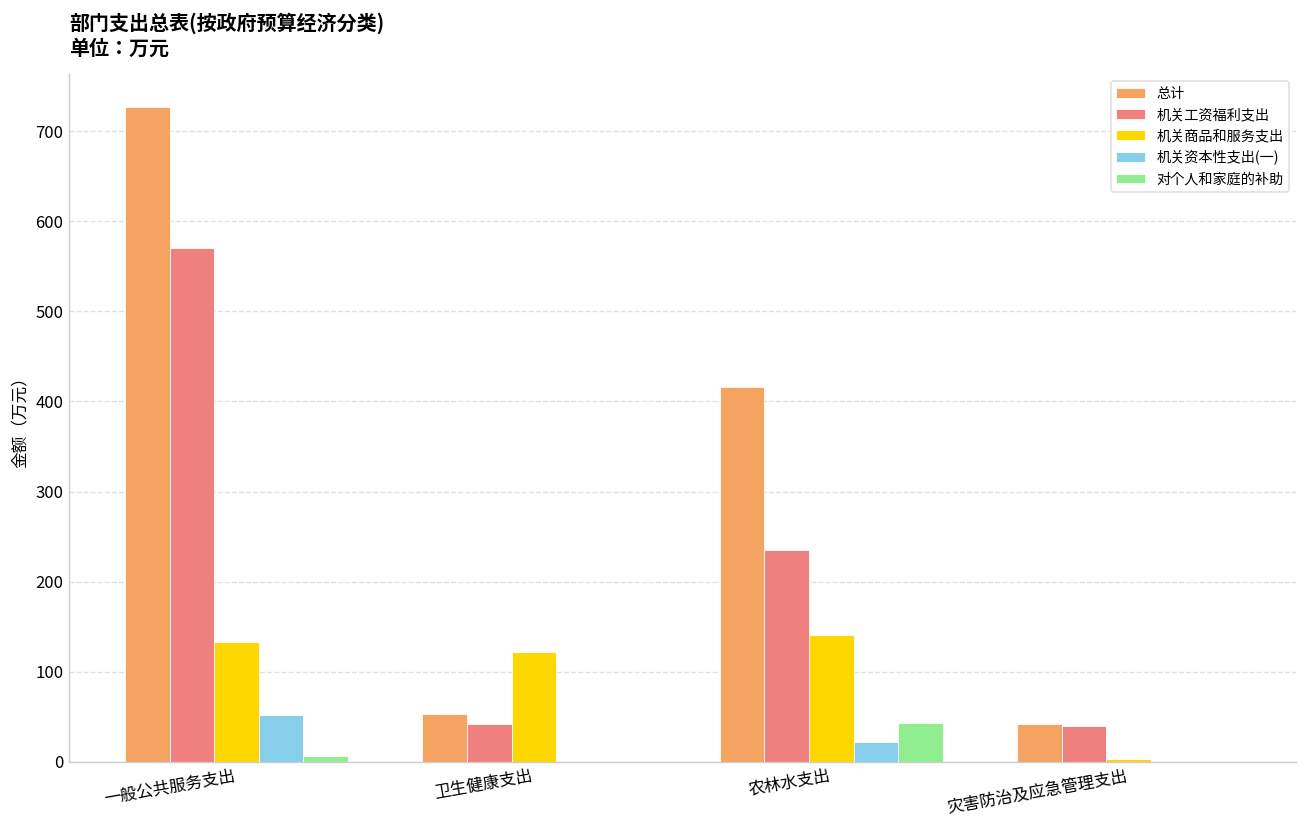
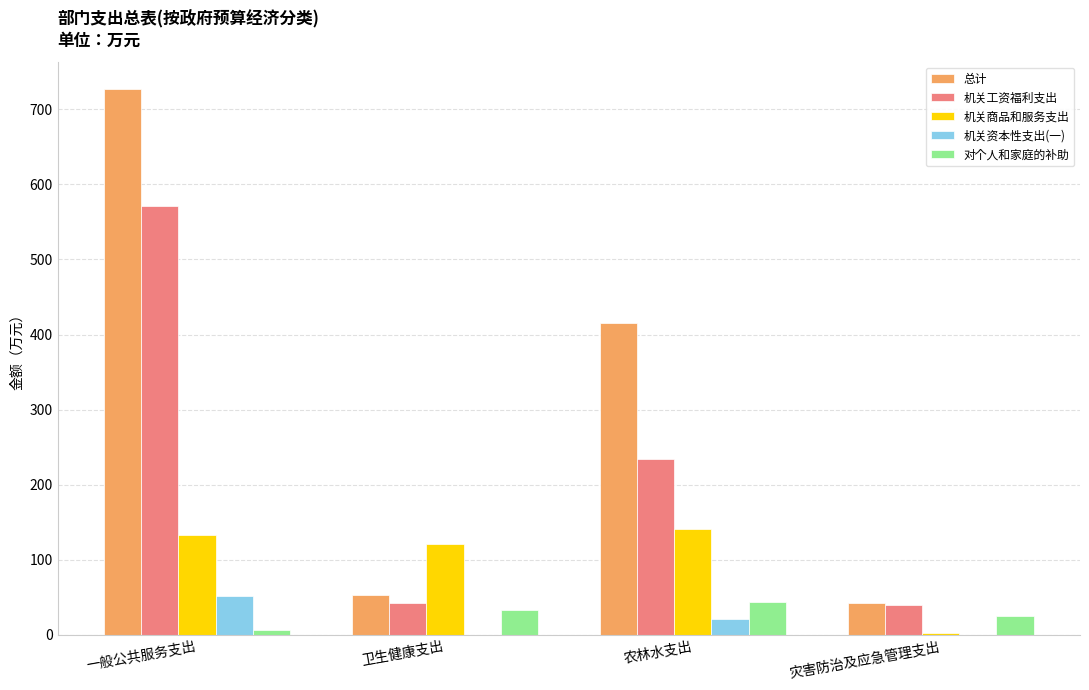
对个人和家庭的补助, 卫生健康支出: 0 -> 30
对个人和家庭的补助, 灾害防治及应急管理支出: 0 -> 30
